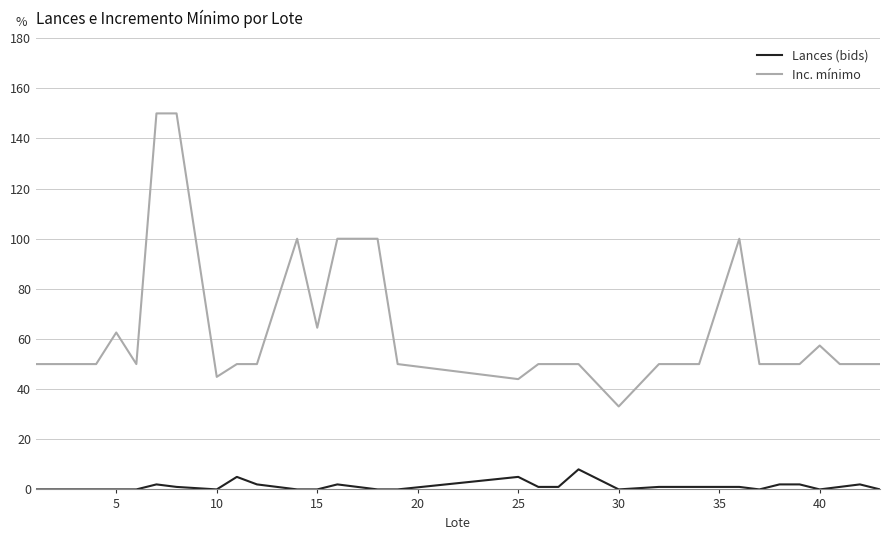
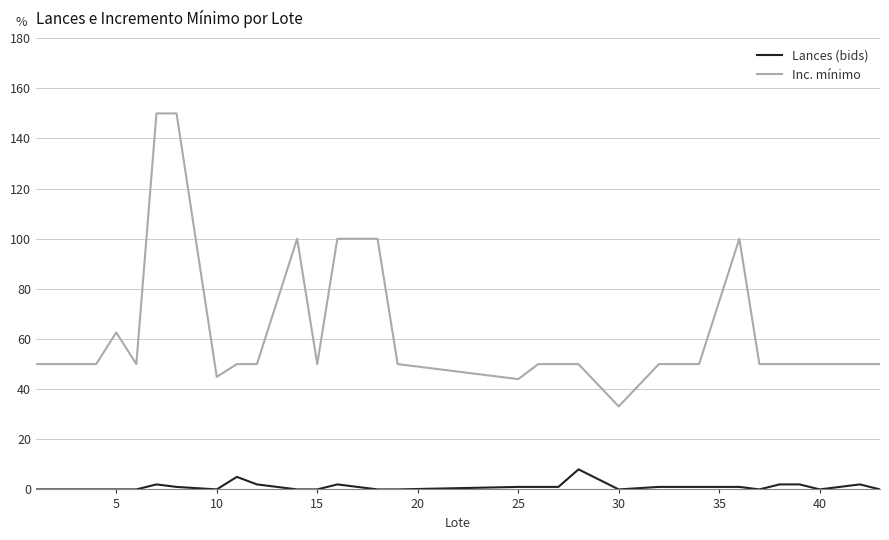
Inc. mínimo, 15: 65 -> 50
Lances (bids), 25: 5 -> 1
Inc. mínimo, 40: 57 -> 50
